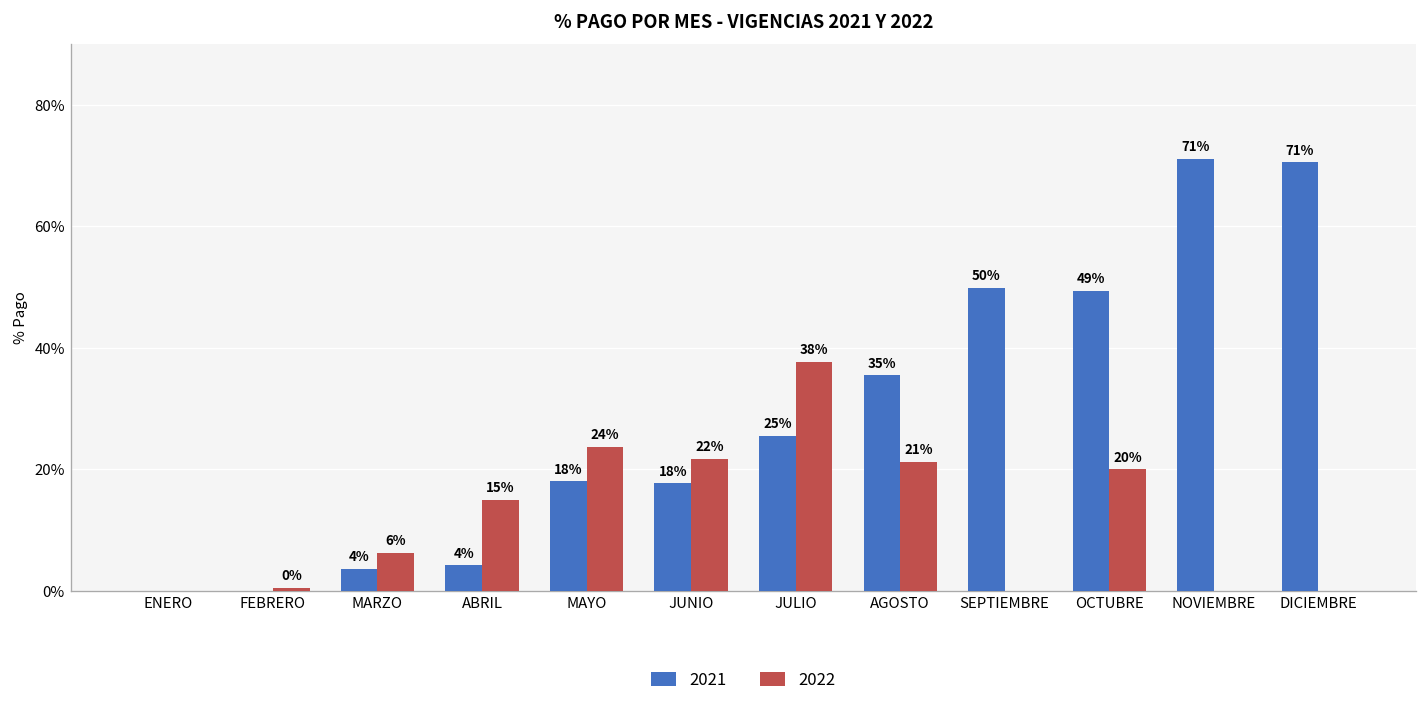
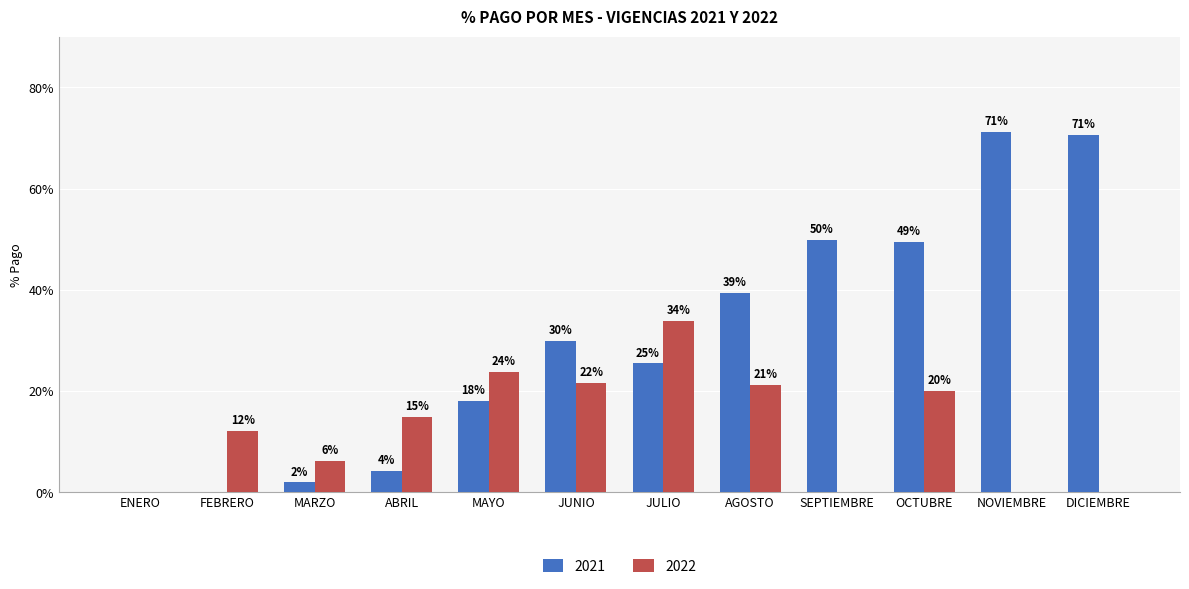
2022, FEBRERO: 0% -> 12%
2021, MARZO: 4% -> 2%
2021, JUNIO: 18% -> 30%
2022, JULIO: 38% -> 34%
2021, AGOSTO: 35% -> 39%
